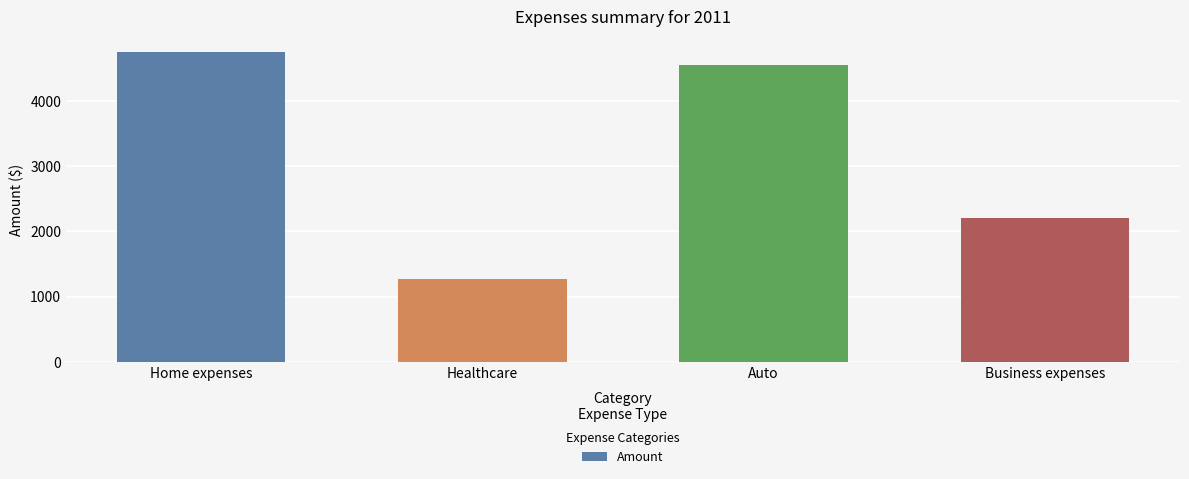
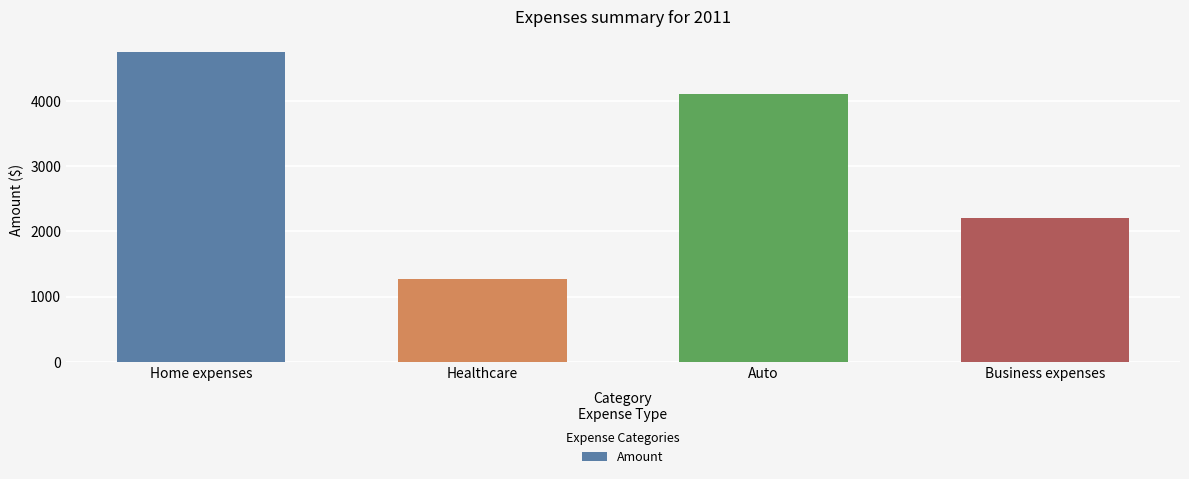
Auto: 4500 -> 4100
